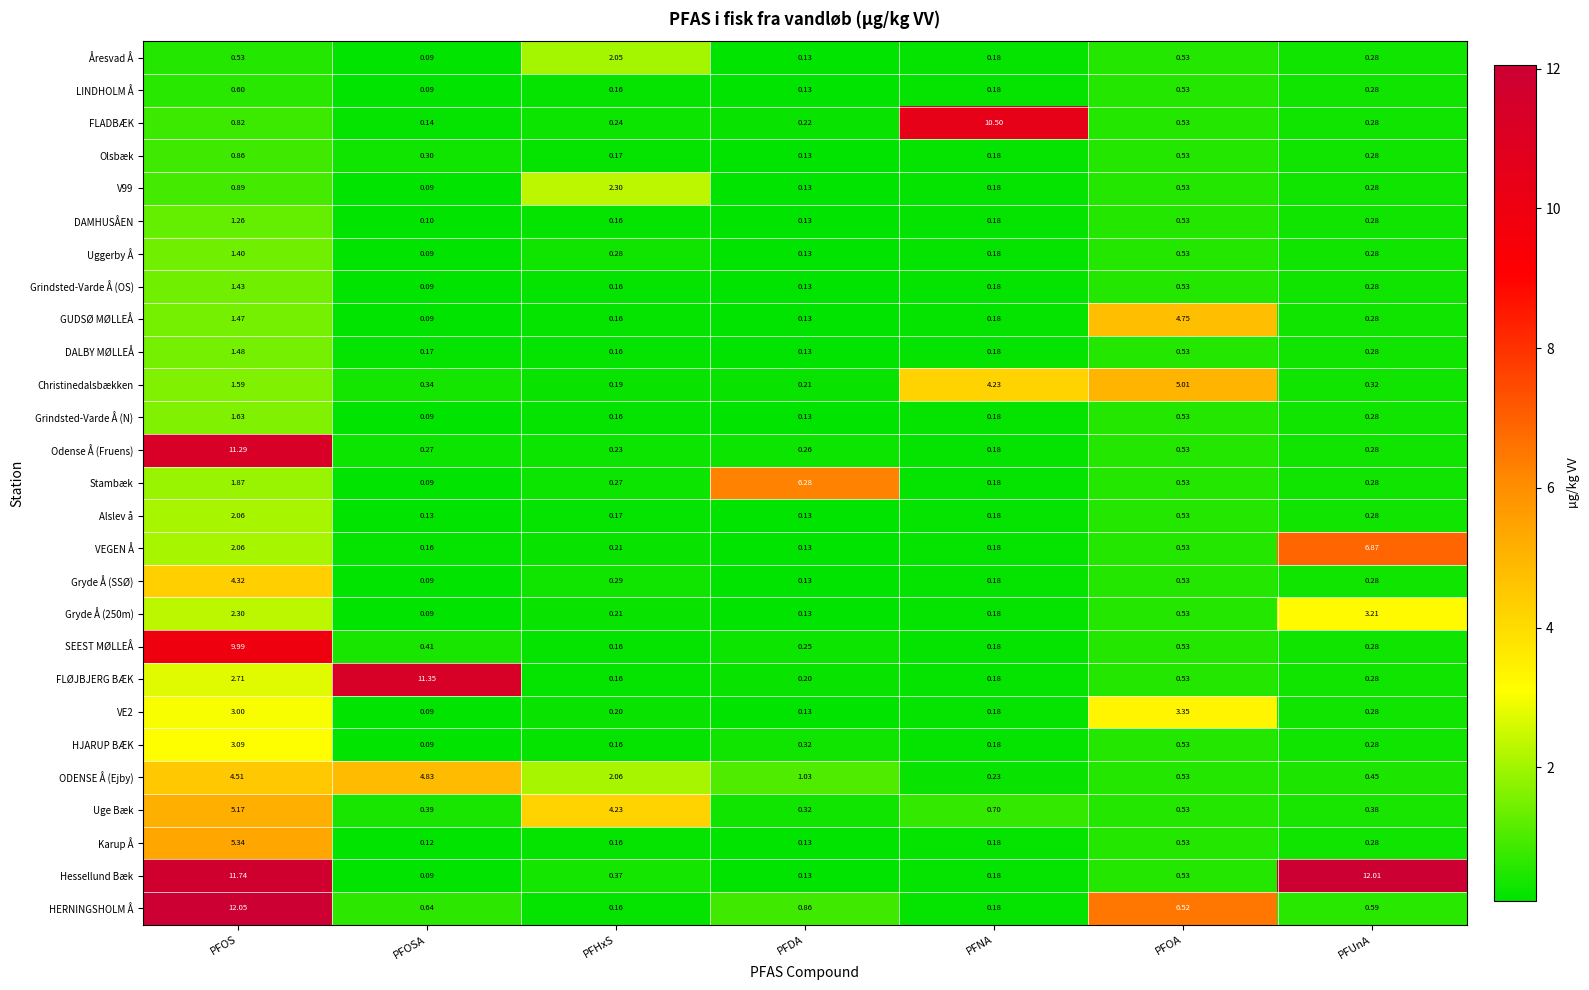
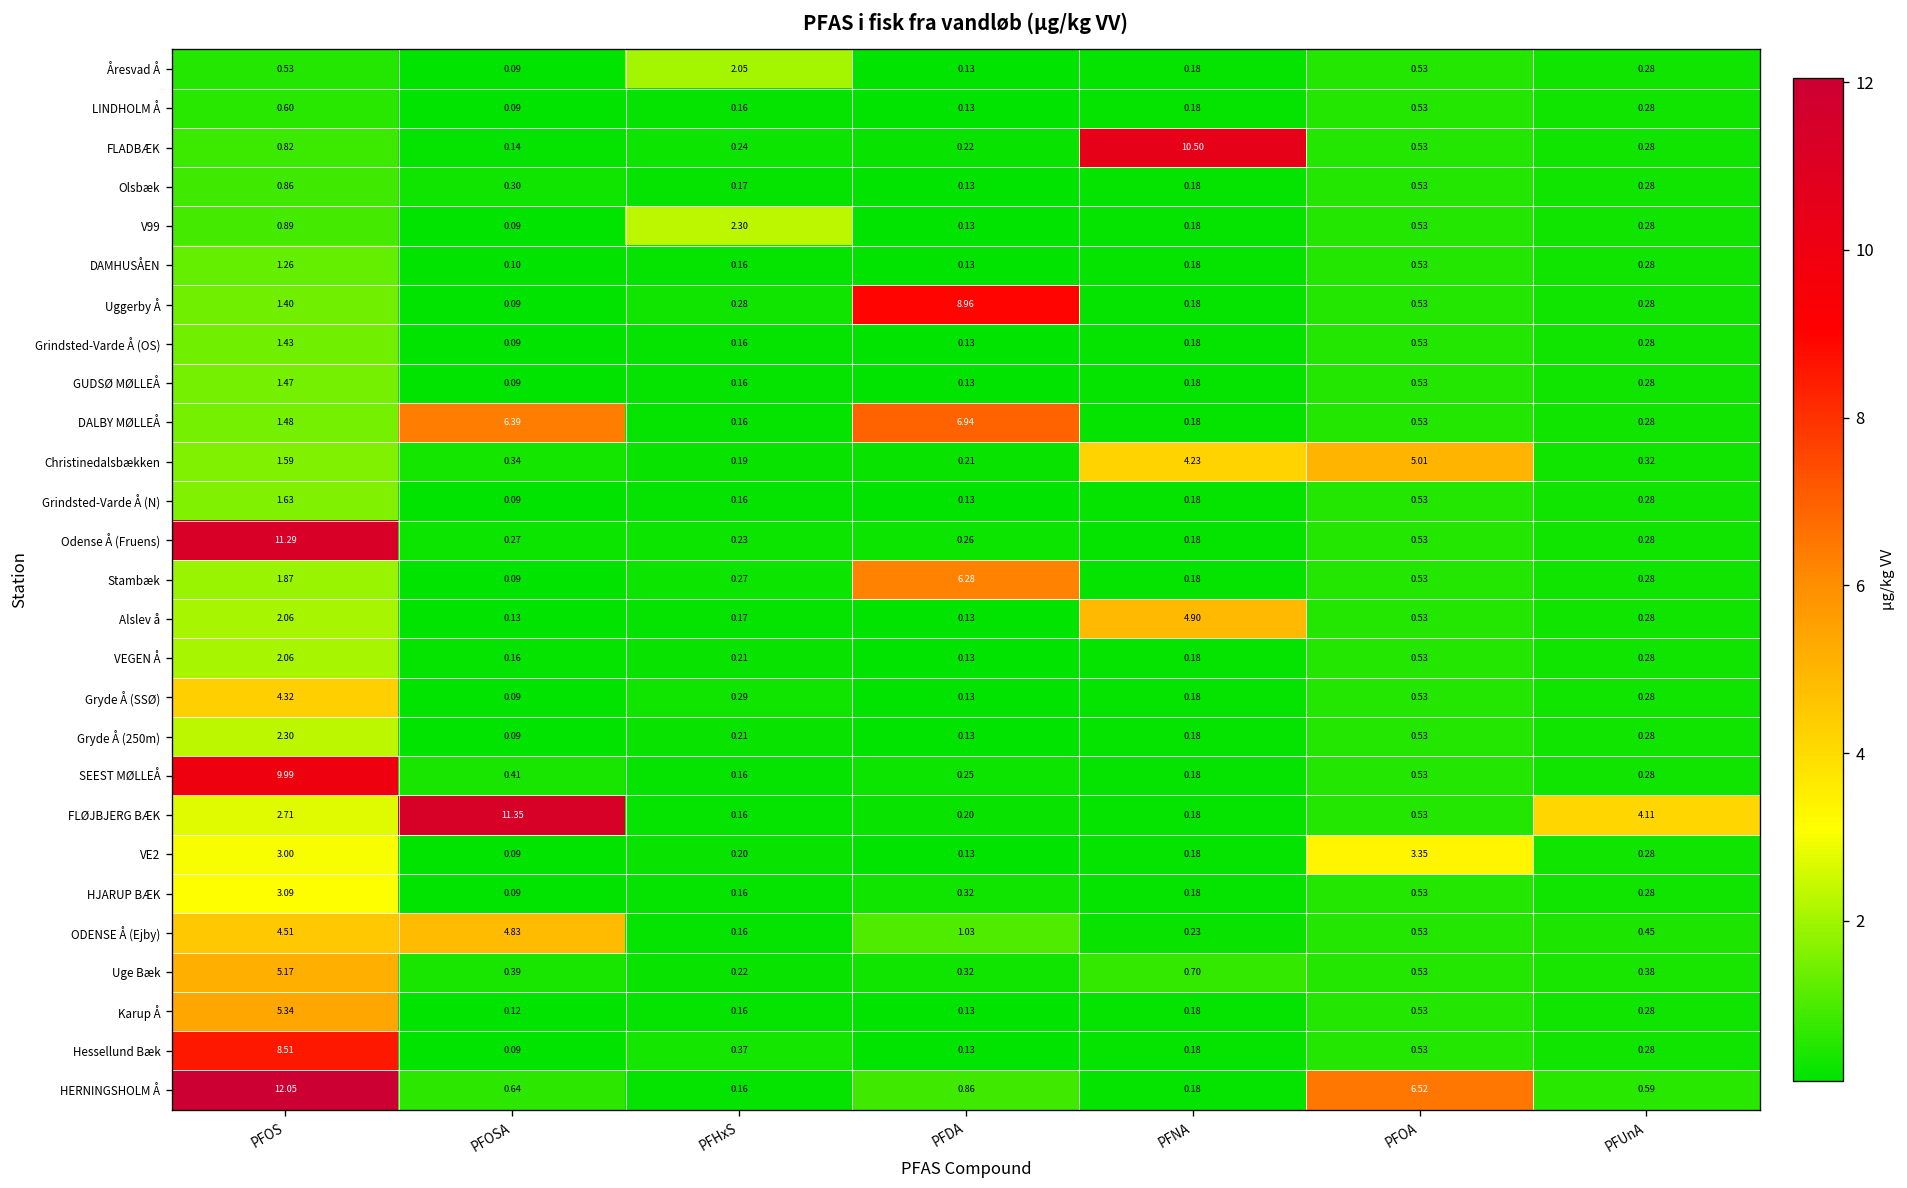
Uggerby Å, PFDA: 0.13 -> 8.96
GUDSØ MØLLEÅ, PFOA: 4.75 -> 0.53
DALBY MØLLEÅ, PFOSA: 0.17 -> 6.39
DALBY MØLLEÅ, PFDA: 0.13 -> 6.94
Alslev å, PFNA: 0.18 -> 4.90
VEGEN Å, PFUnA: 6.87 -> 0.28
Gryde Å (250m), PFUnA: 3.21 -> 0.28
FLØJBJERG BÆK, PFUnA: 0.28 -> 4.11
ODENSE Å (Ejby), PFHxS: 2.06 -> 0.16
Uge Bæk, PFHxS: 4.23 -> 0.22
Hessellund Bæk, PFOS: 11.74 -> 8.51
Hessellund Bæk, PFUnA: 12.01 -> 0.28
